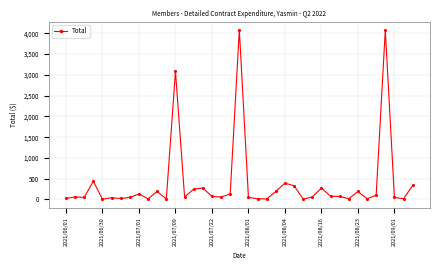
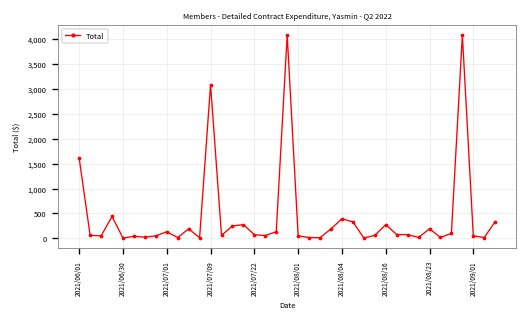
2021/06/01: 0 -> 1,600
